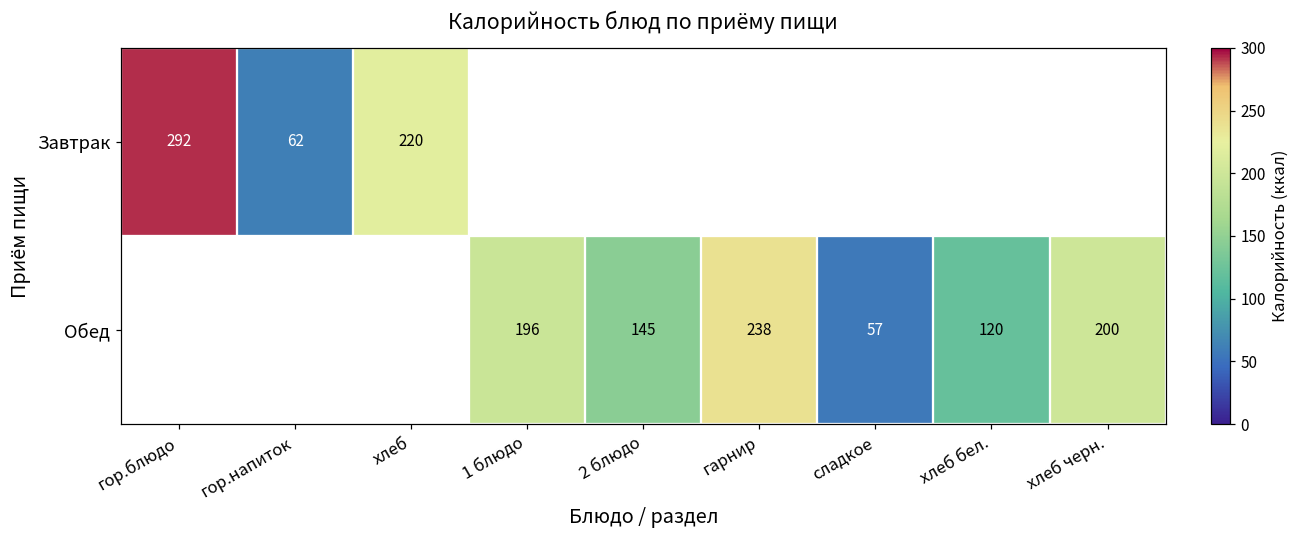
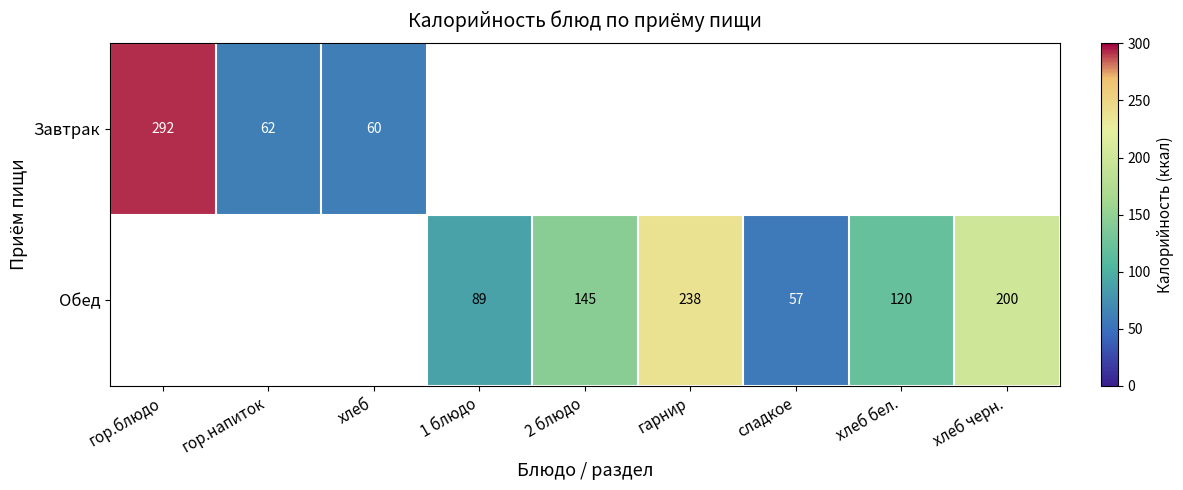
Завтрак, хлеб: 220 -> 60
Обед, 1 блюдо: 196 -> 89
